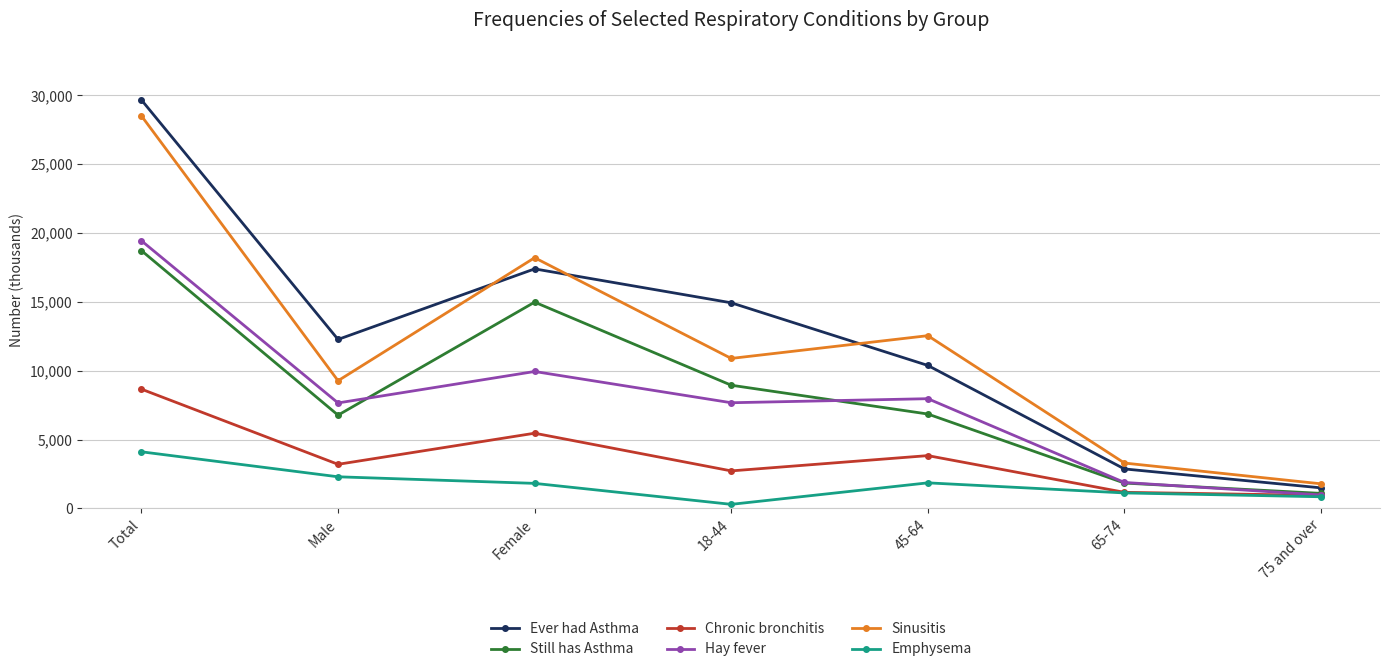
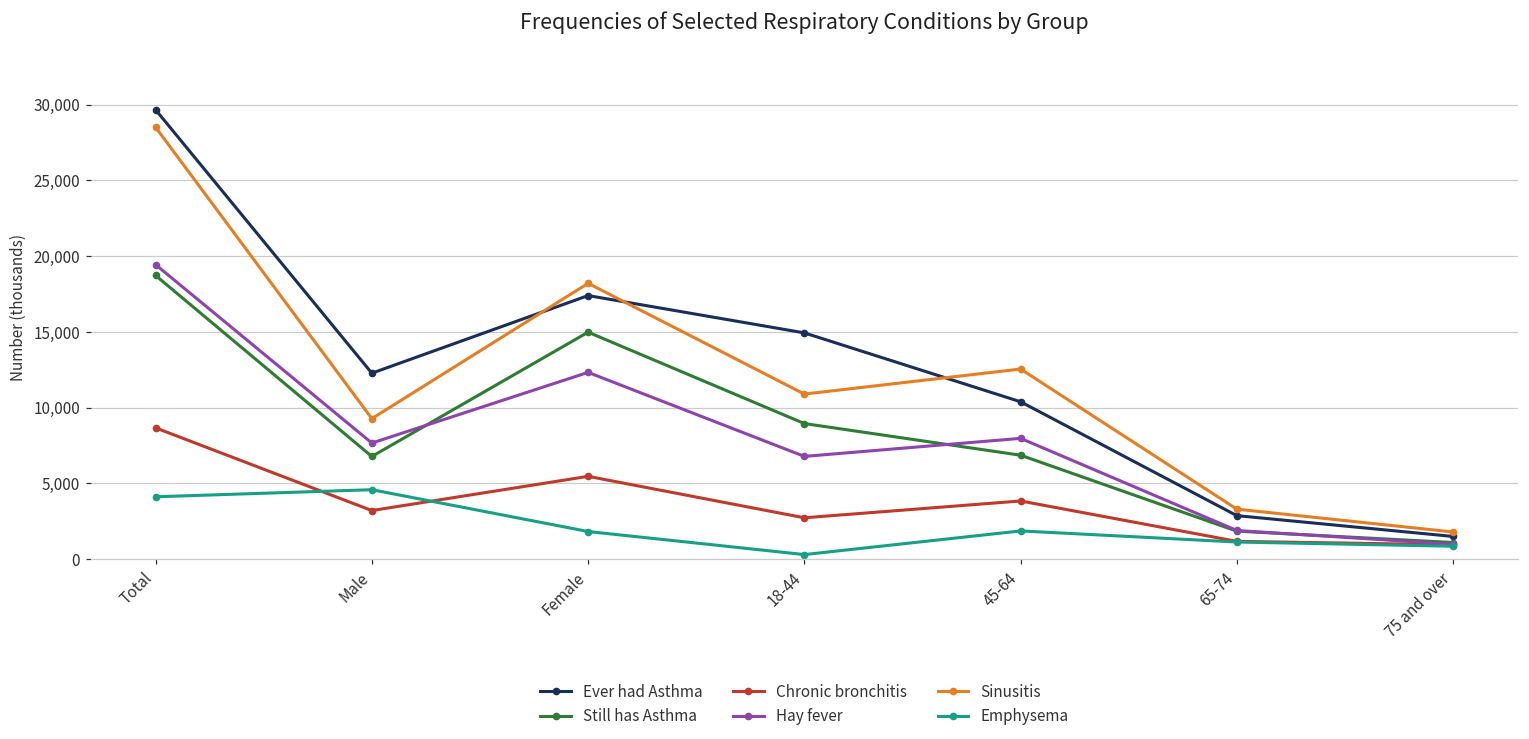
Emphysema, Male: 2,300 -> 4,600
Hay fever, Female: 9,900 -> 12,300
Hay fever, 18-44: 7,700 -> 6,800
